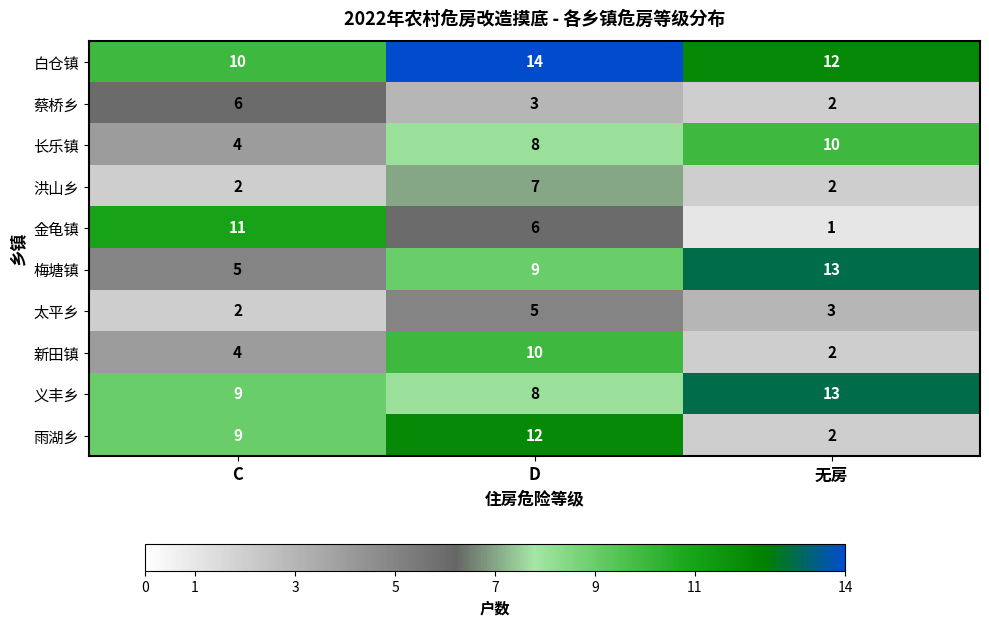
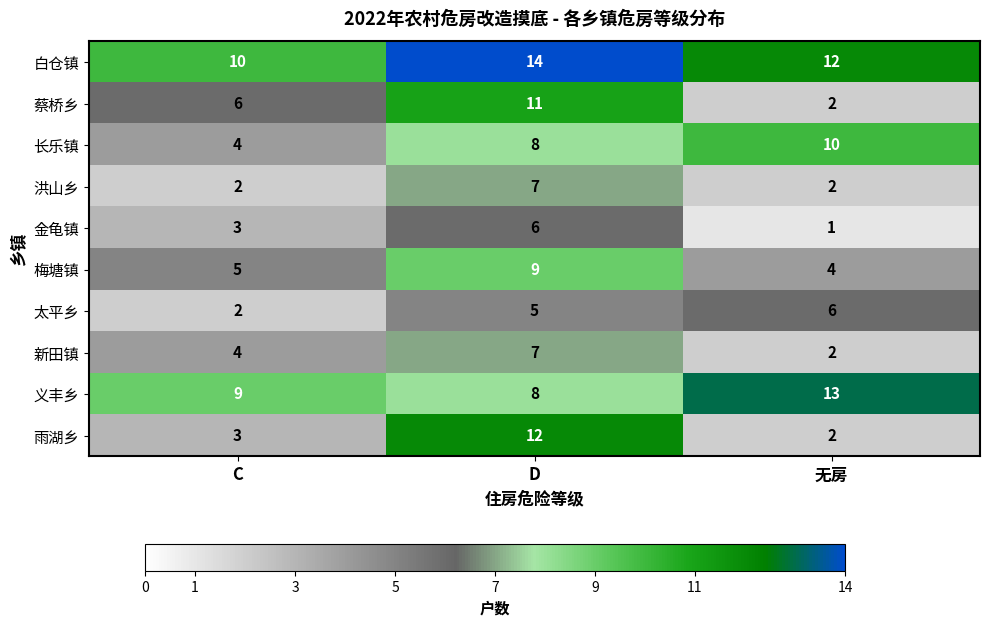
蔡桥乡, D: 3 -> 11
金龟镇, C: 11 -> 3
梅塘镇, 无房: 13 -> 4
太平乡, 无房: 3 -> 6
新田镇, D: 10 -> 7
雨湖乡, C: 9 -> 3
